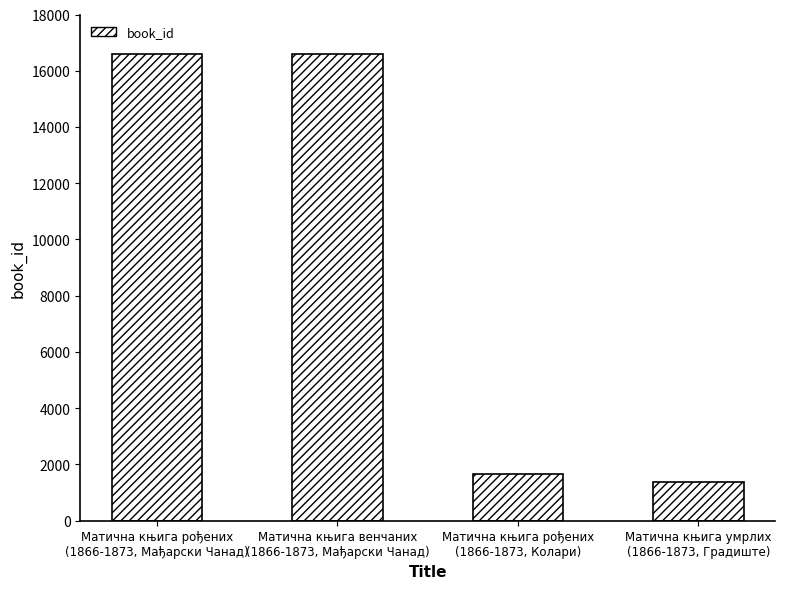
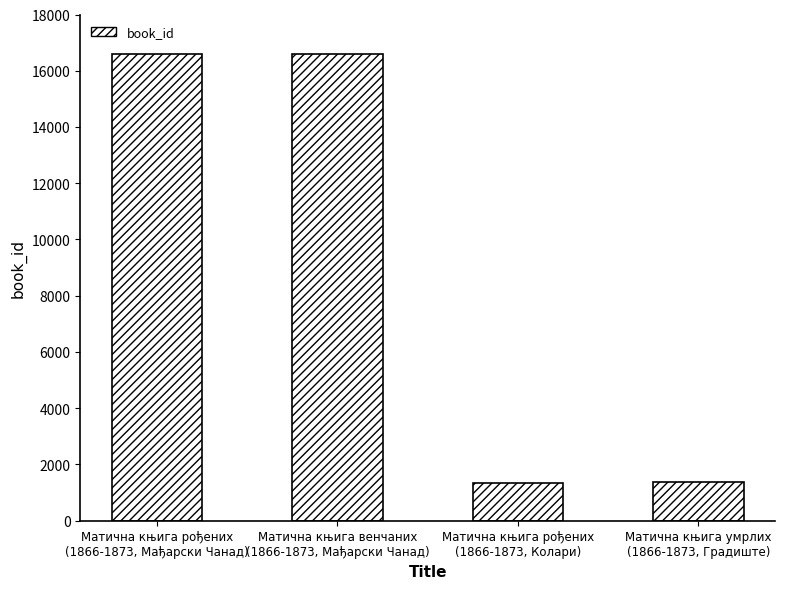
Матична књига рођених (1866-1873, Колари): 1700 -> 1300
